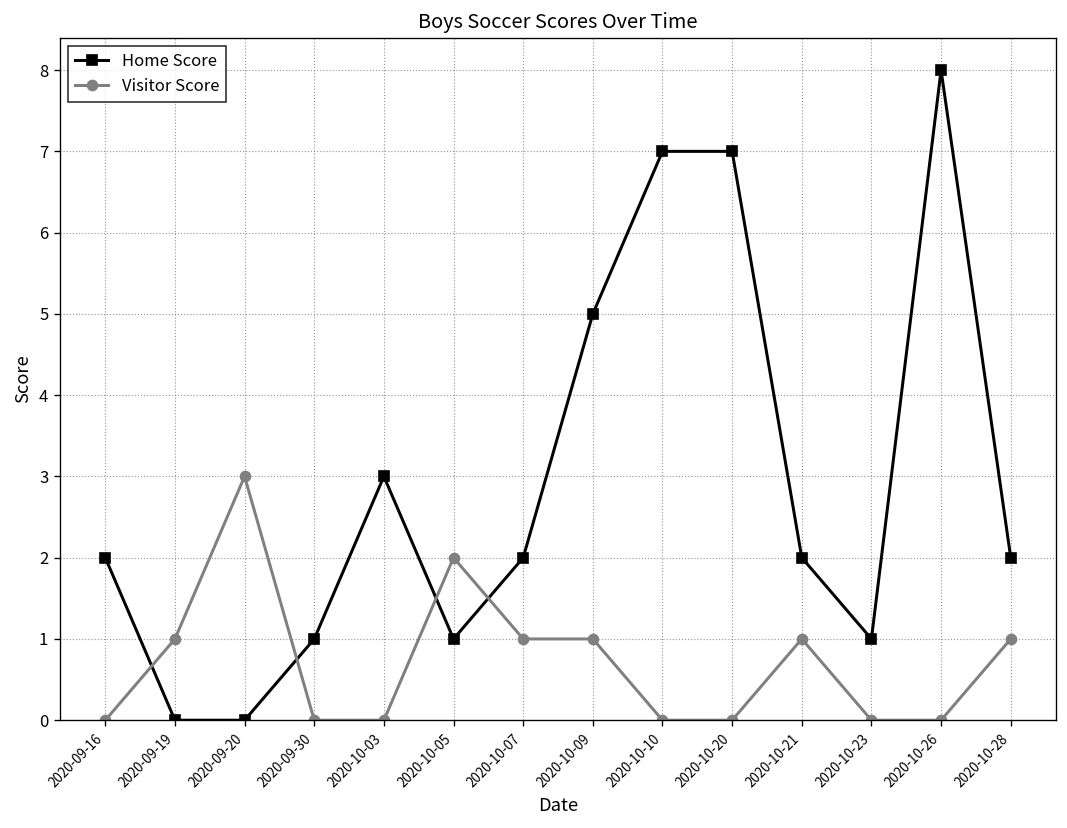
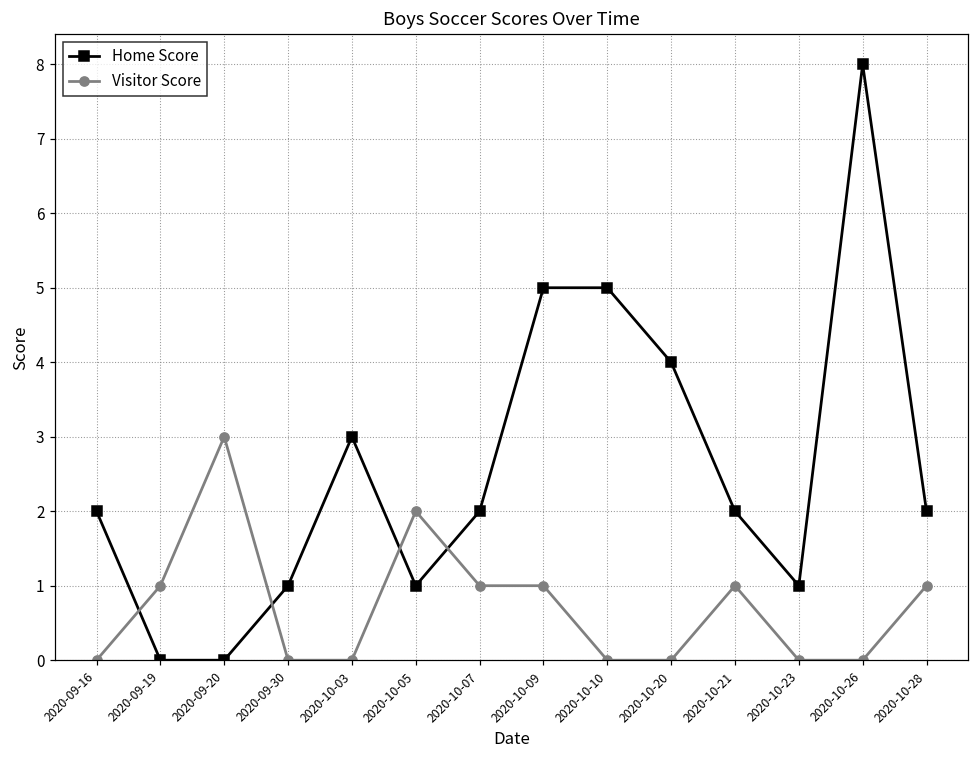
Home Score, 2020-10-10: 7 -> 5
Home Score, 2020-10-20: 7 -> 4
